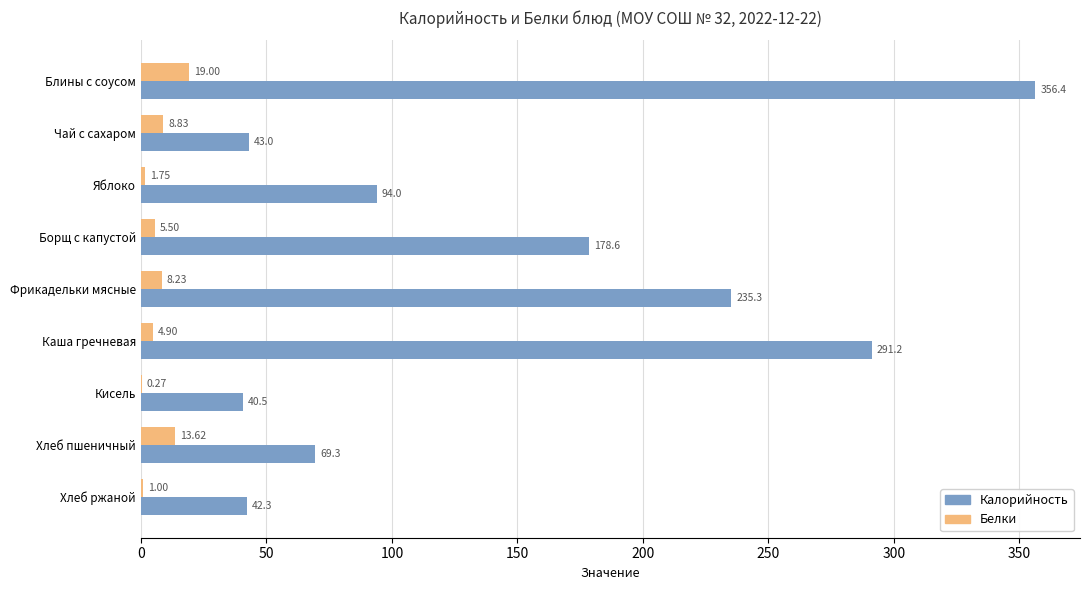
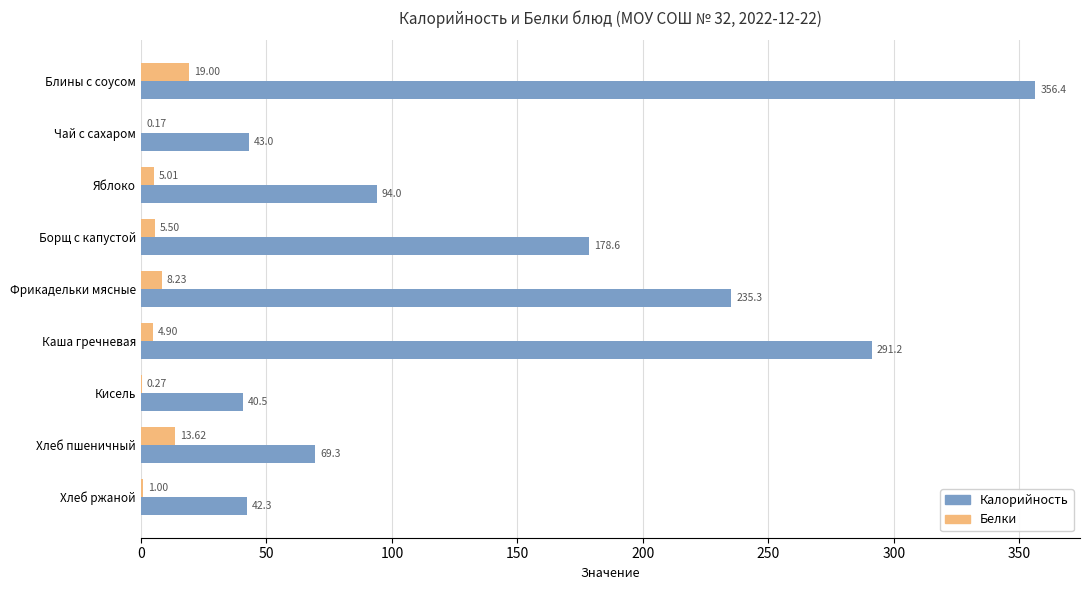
Белки, Чай с сахаром: 8.83 -> 0.17
Белки, Яблоко: 1.75 -> 5.01
